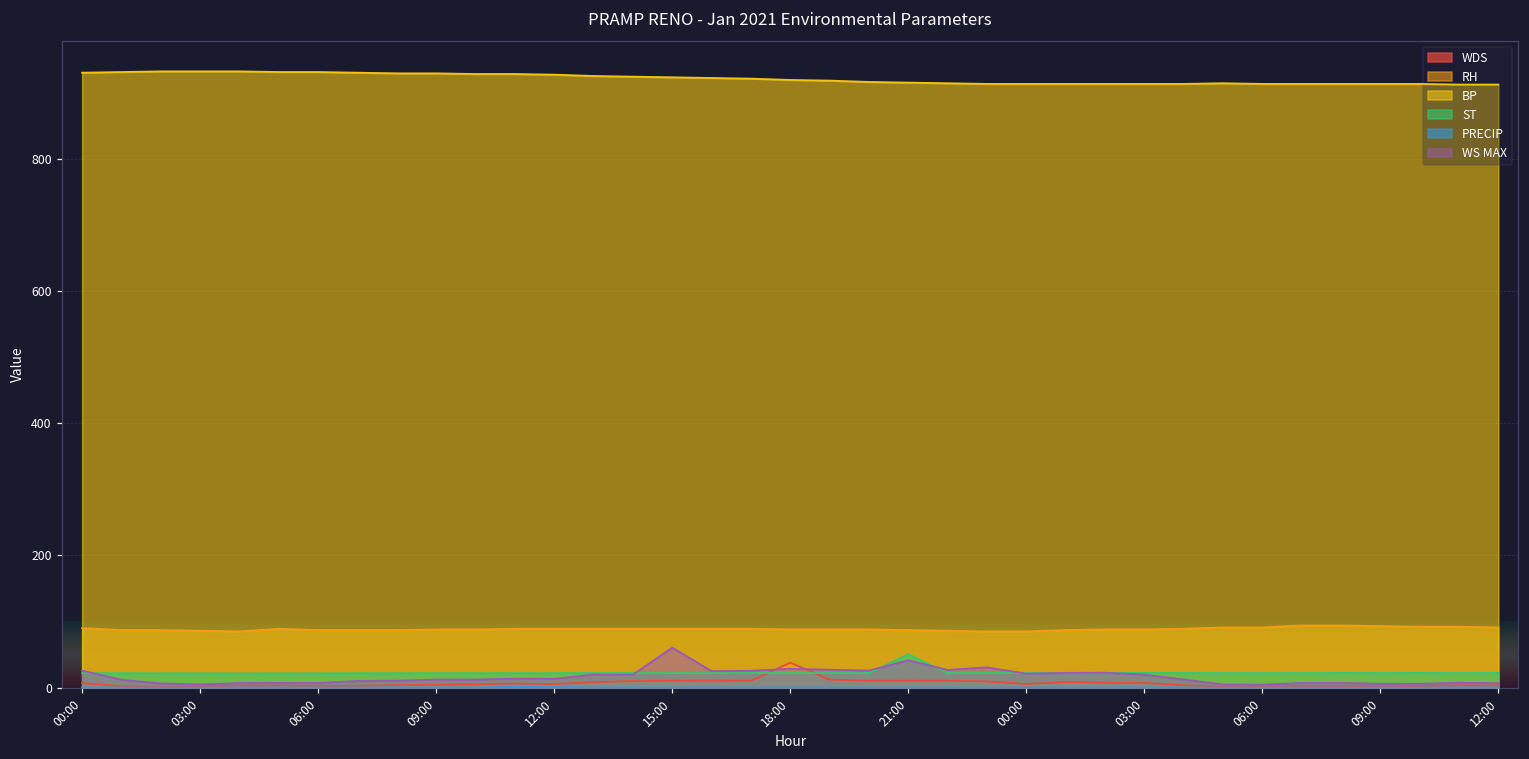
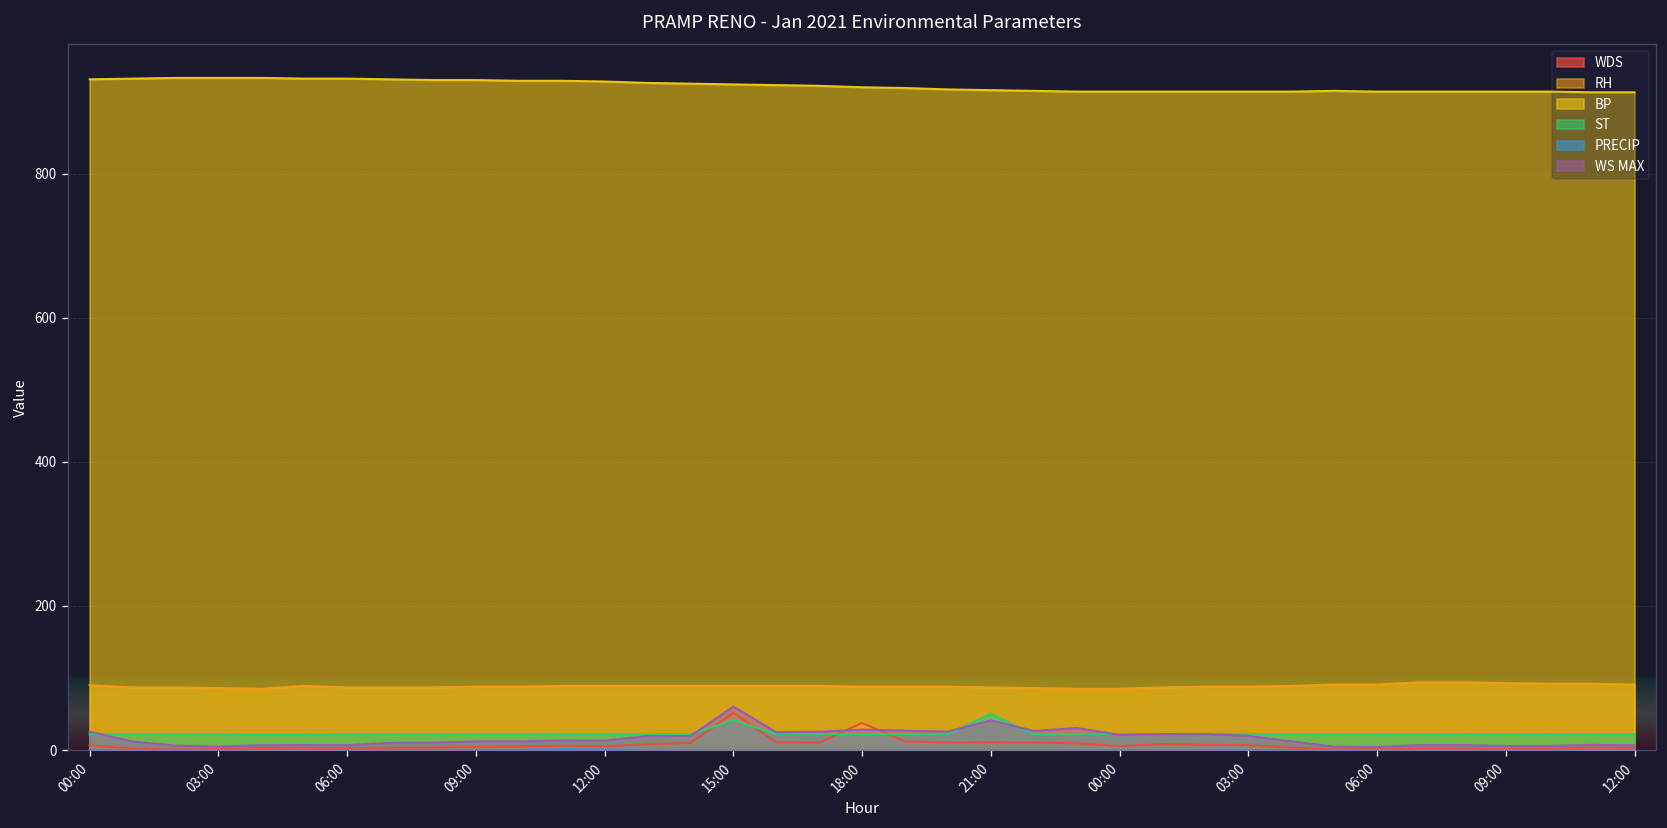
WDS, 15:00: 10 -> 50
ST, 15:00: 20 -> 40
